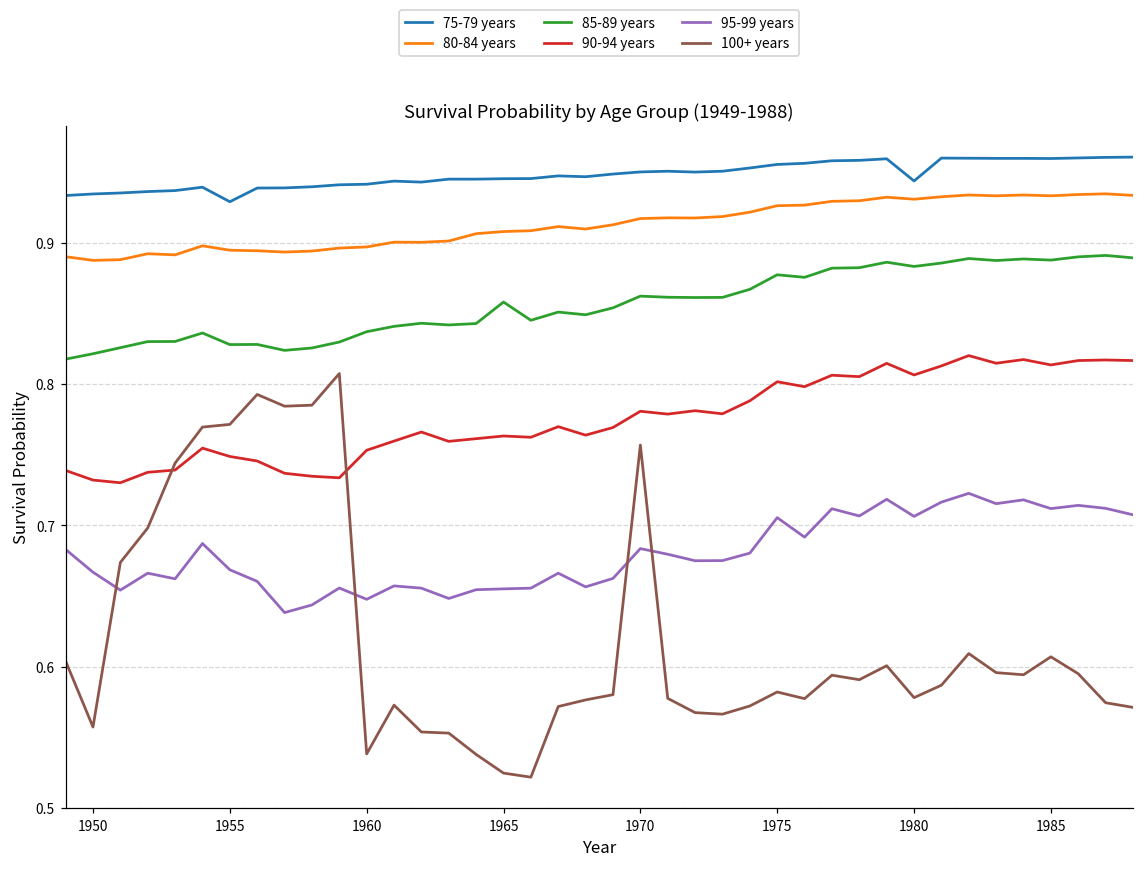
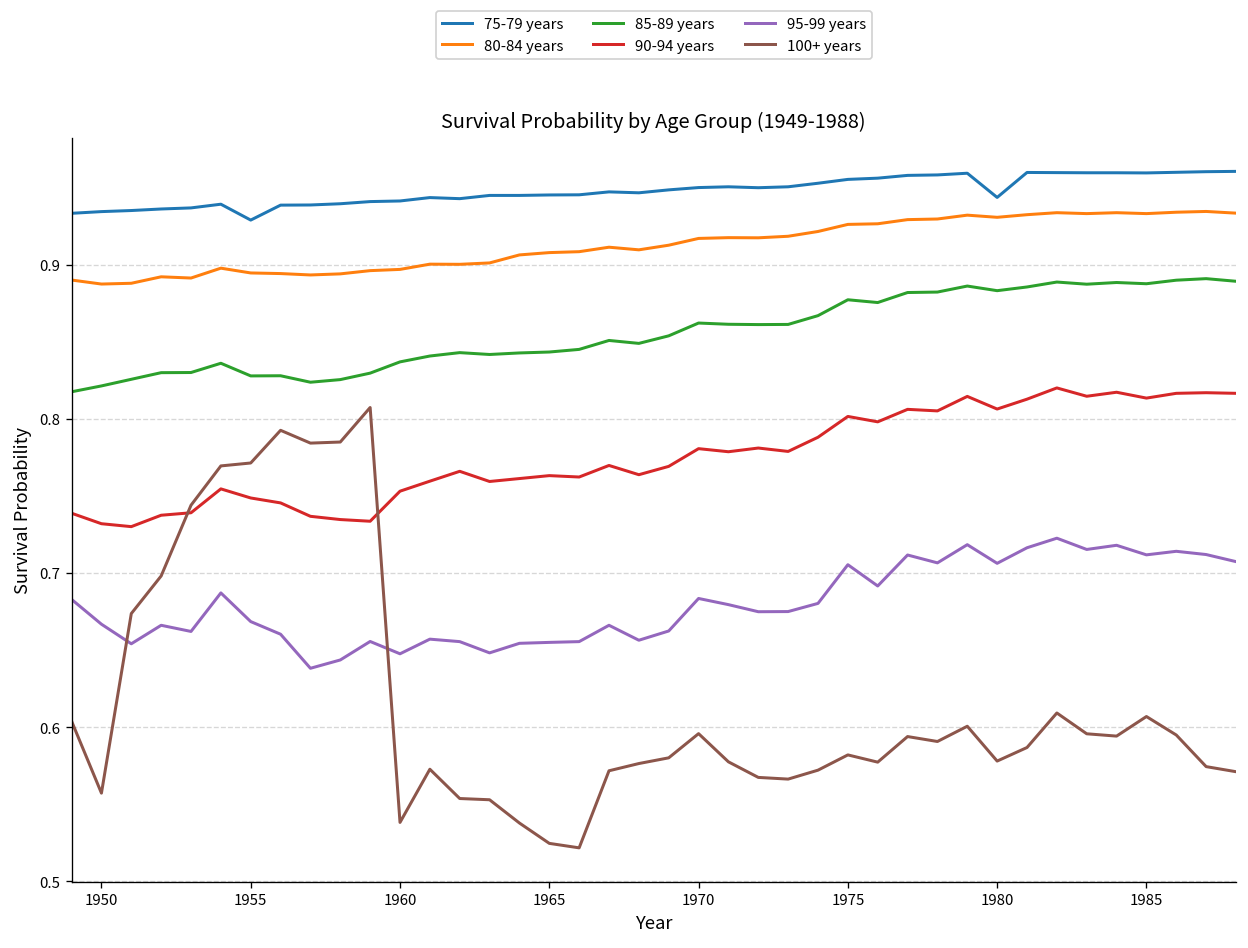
85-89 years, 1965: 0.858 -> 0.843
100+ years, 1970: 0.757 -> 0.596
